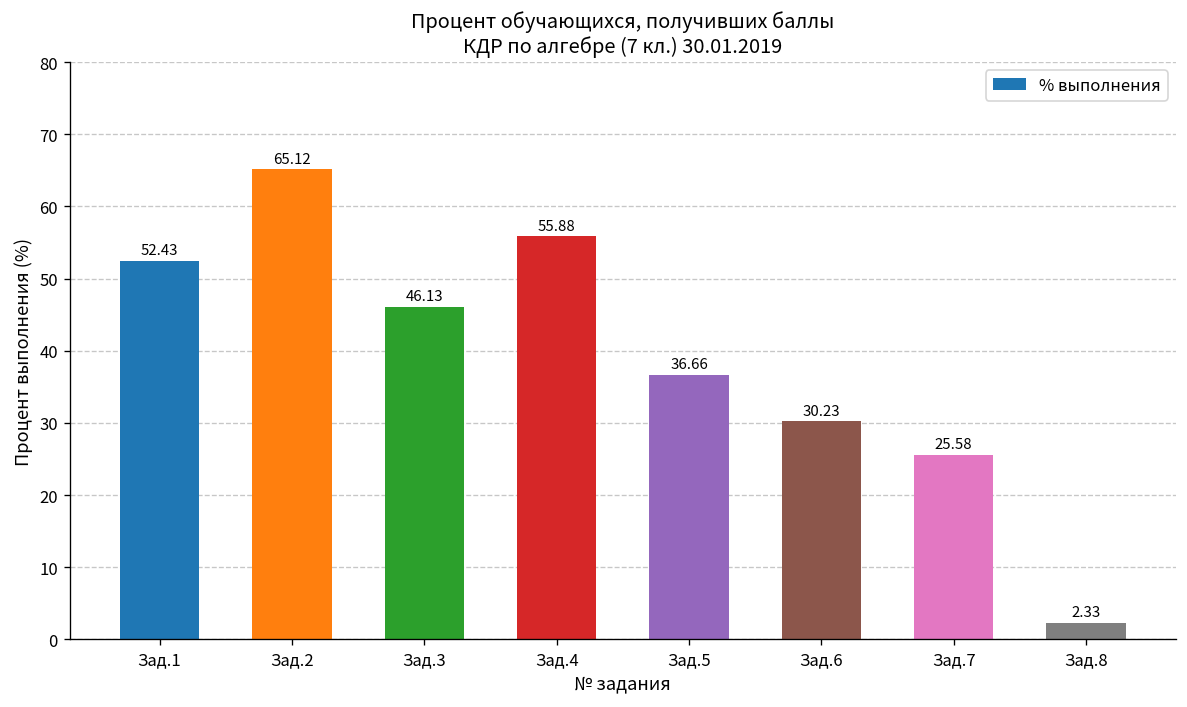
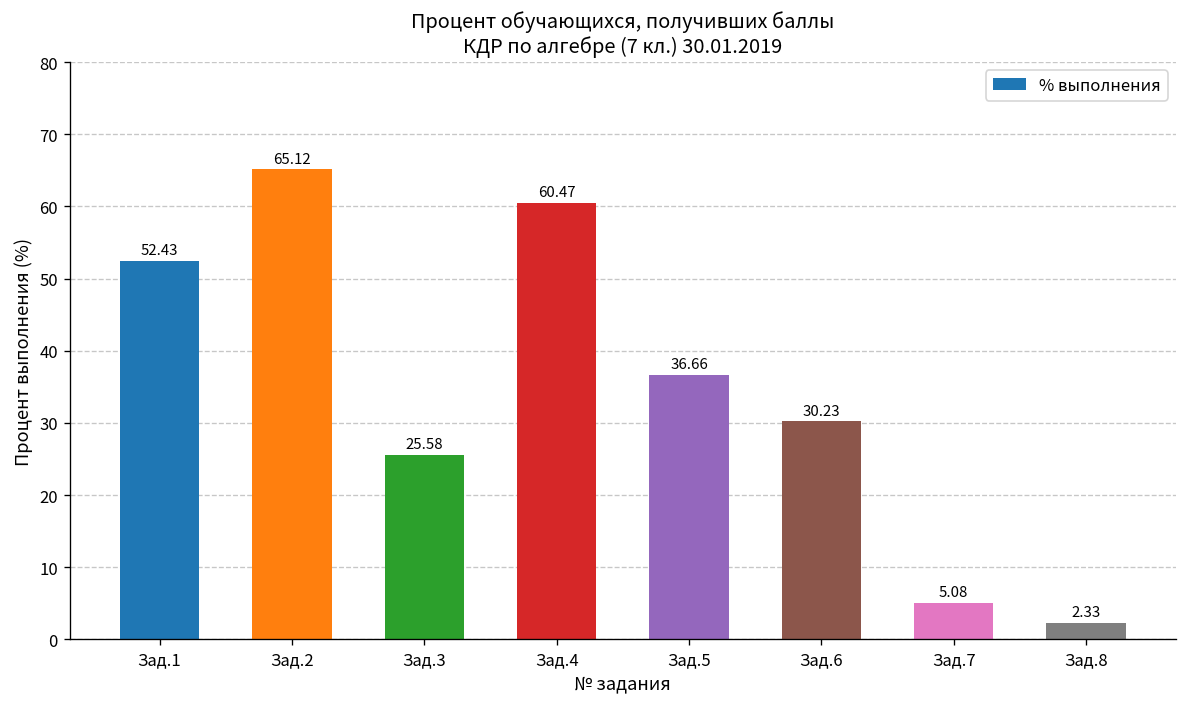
Зад.3: 46.13 -> 25.58
Зад.4: 55.88 -> 60.47
Зад.7: 25.58 -> 5.08
